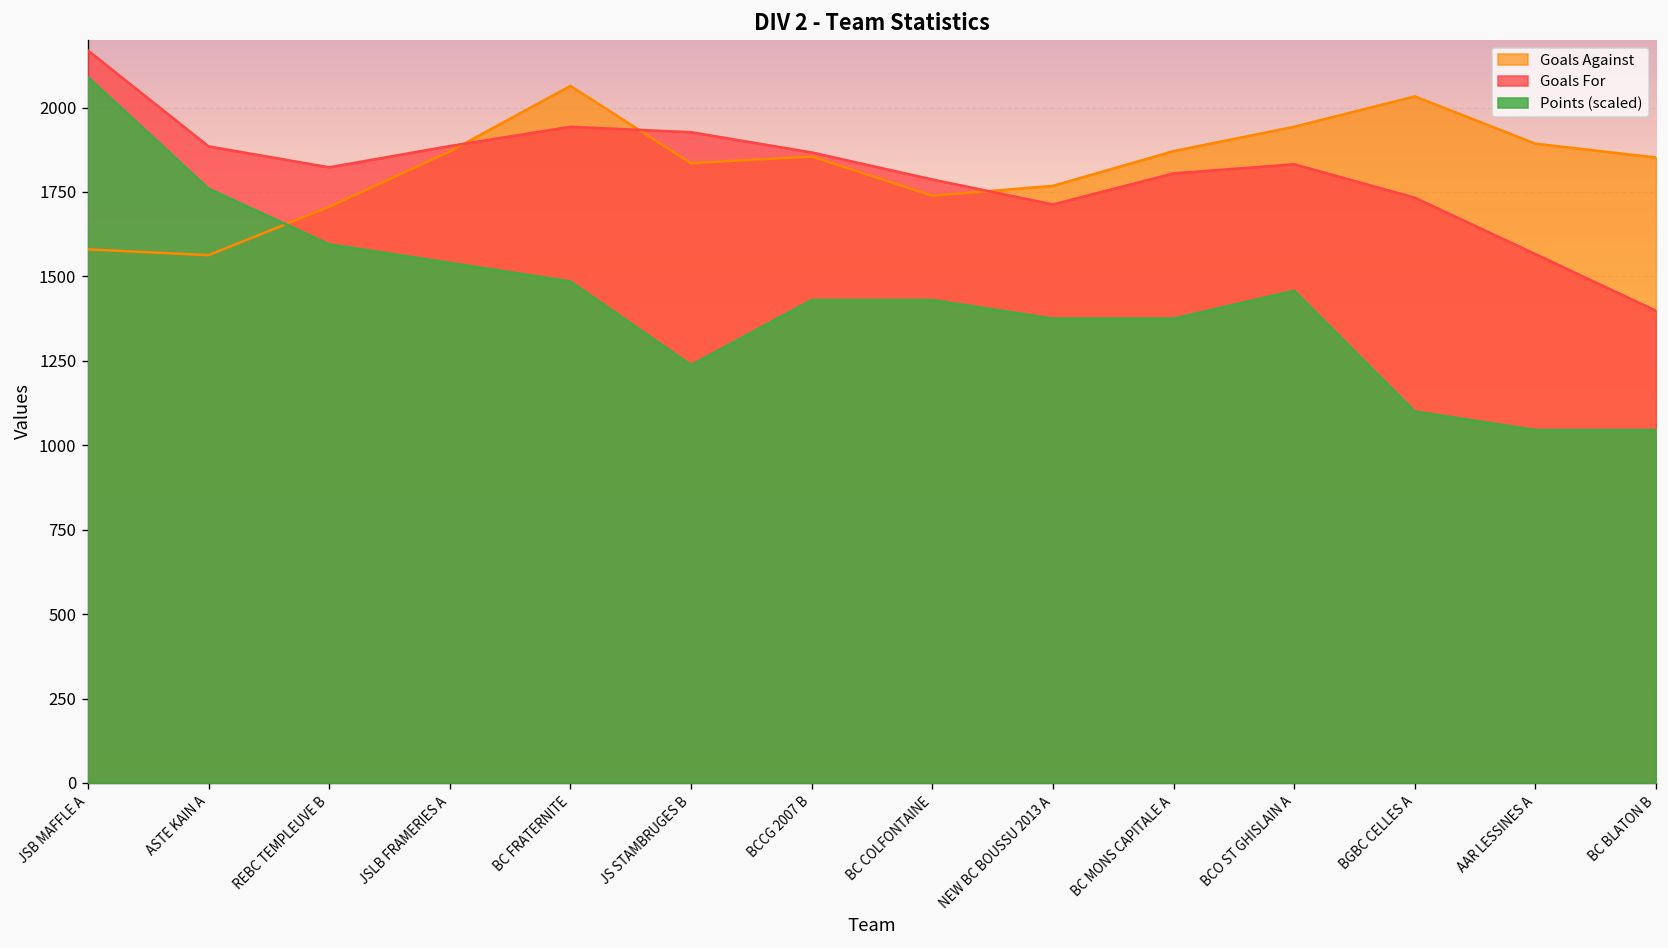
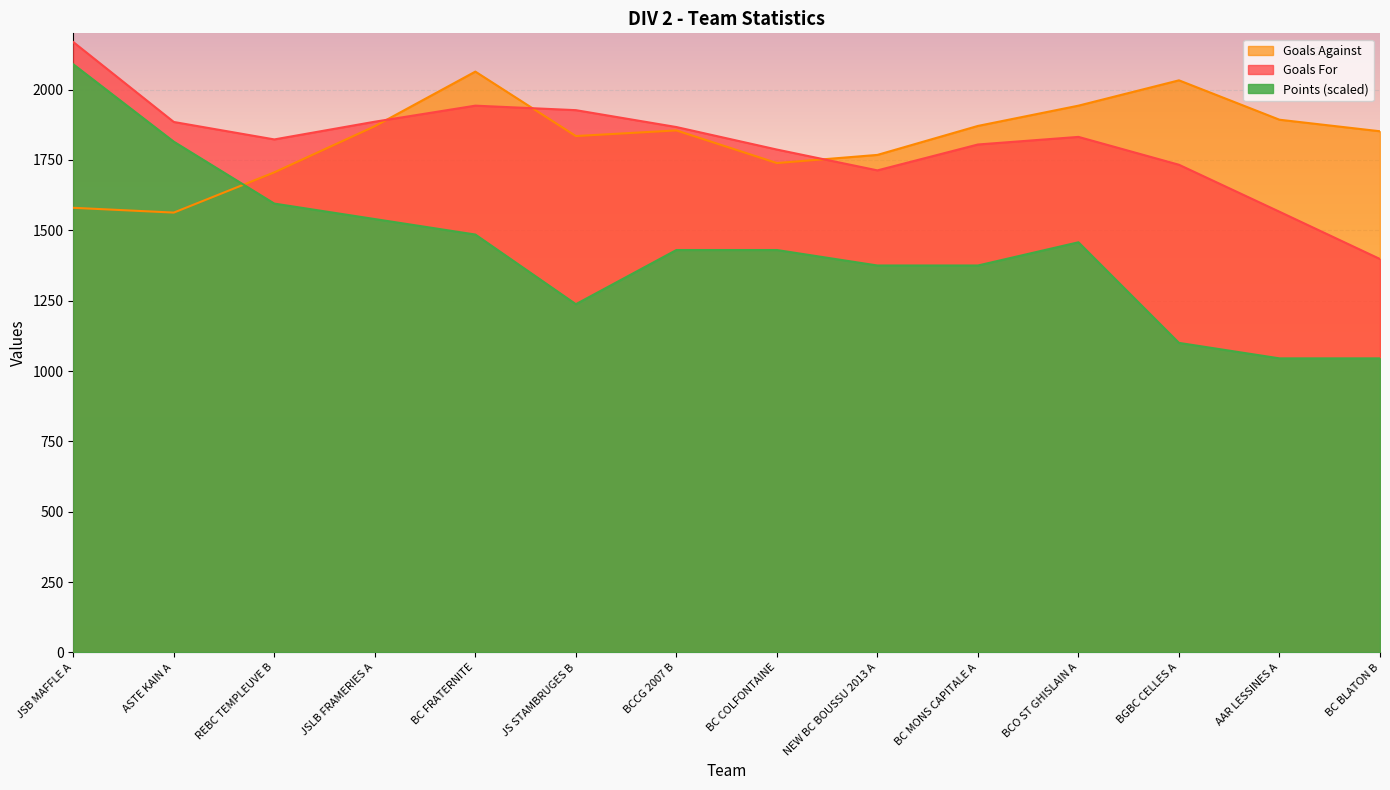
Points (scaled), ASTE KAIN A: 1760 -> 1820
